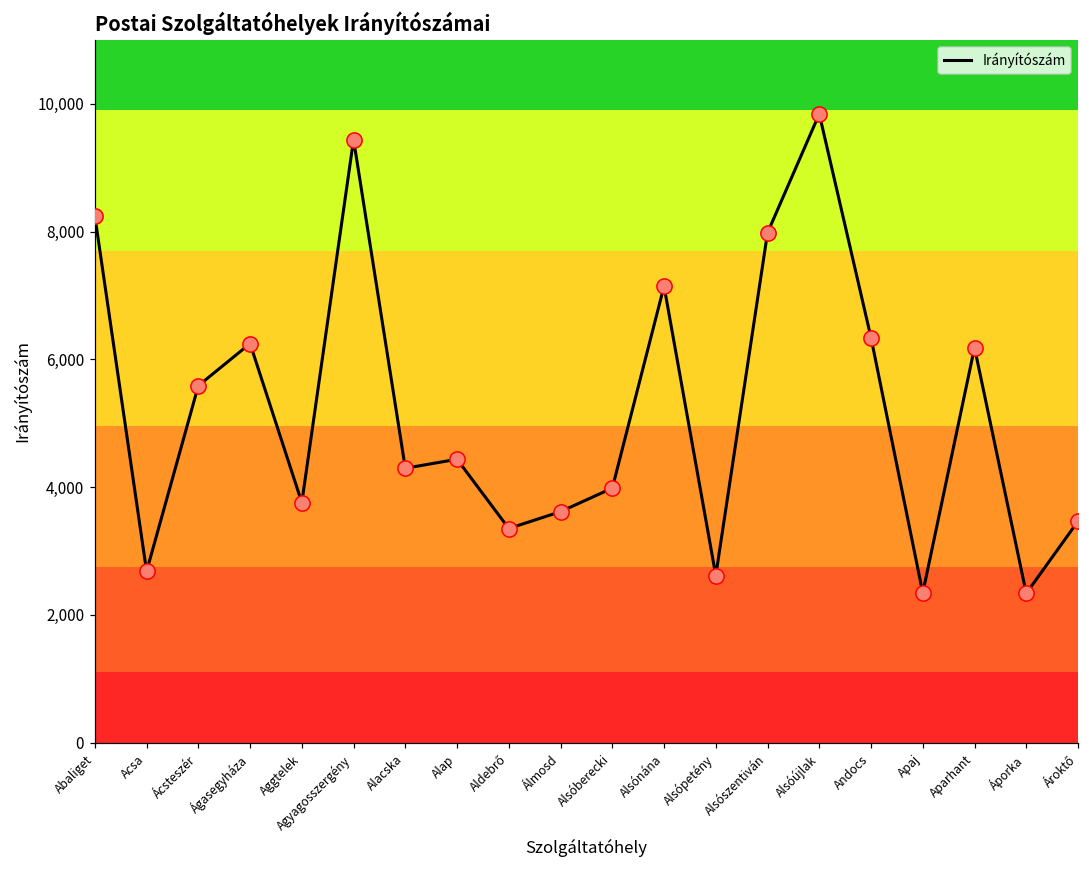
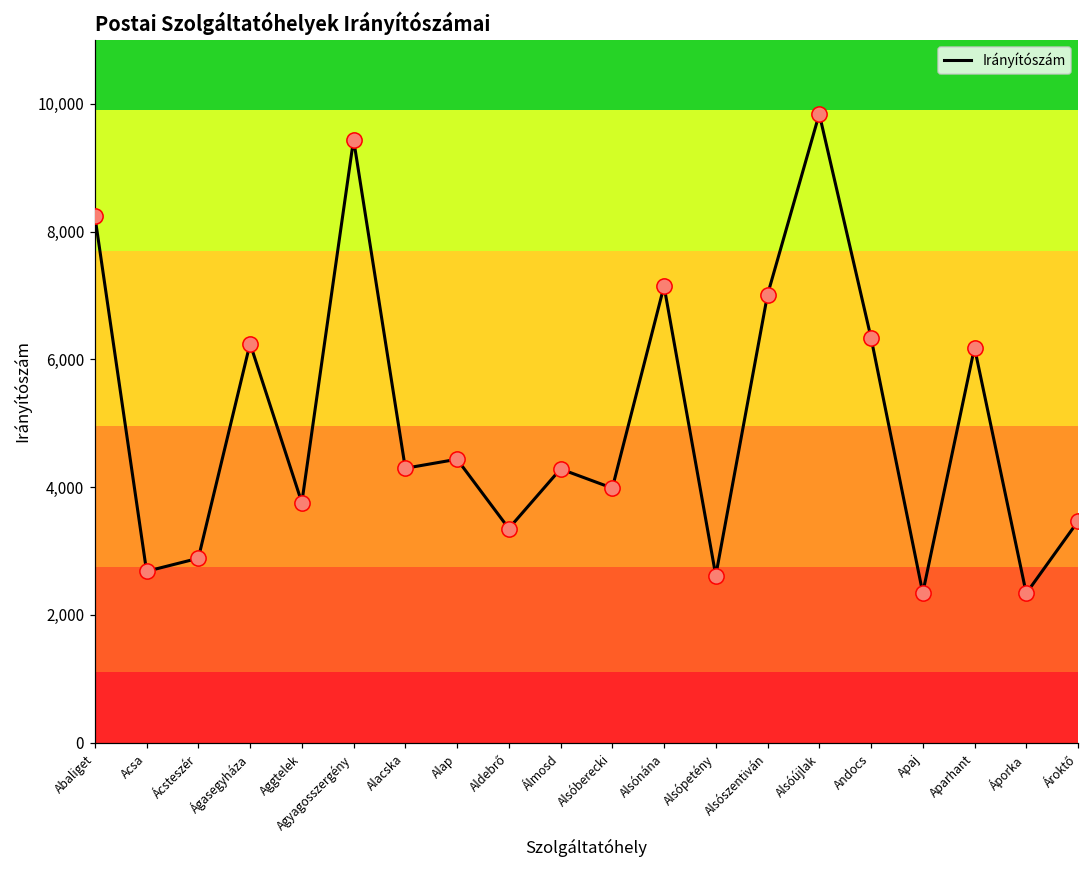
Ácsteszér: 5,600 -> 2,900
Álmosd: 3,600 -> 4,300
Alsószentiván: 8,000 -> 7,000
